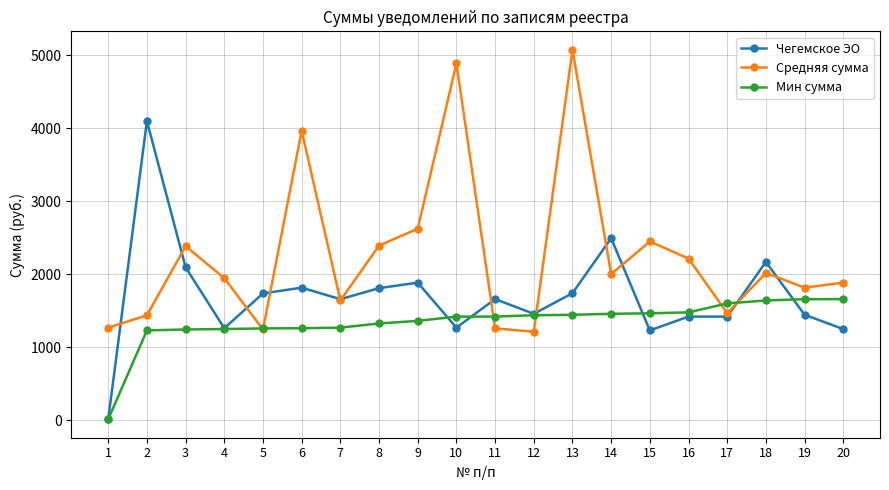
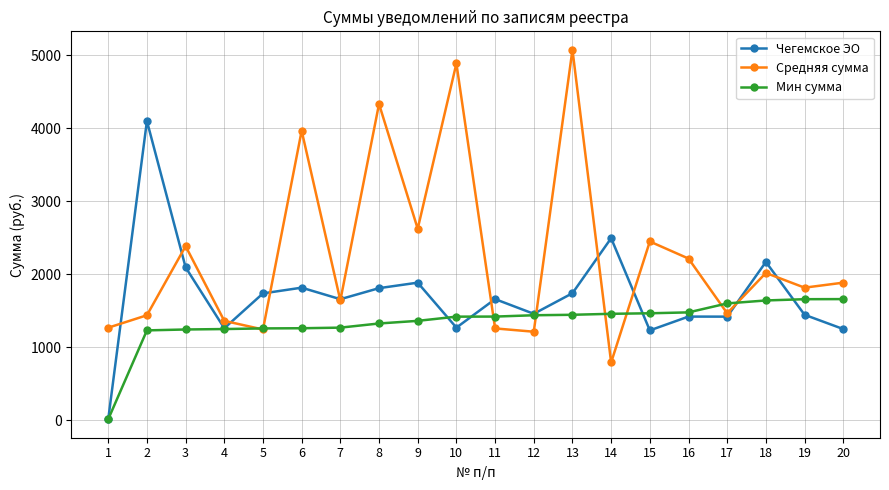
Средняя сумма, 4: 1900 -> 1400
Средняя сумма, 8: 2400 -> 4300
Средняя сумма, 14: 2000 -> 800
